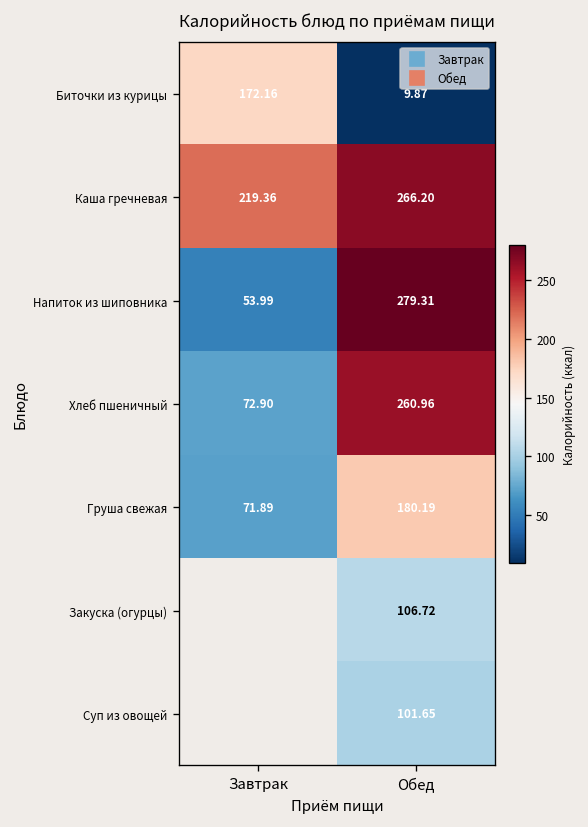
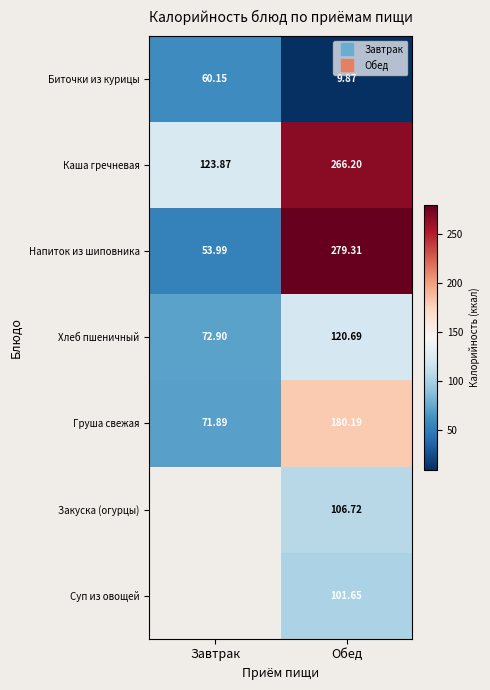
Биточки из курицы, Завтрак: 172.16 -> 60.15
Каша гречневая, Завтрак: 219.36 -> 123.87
Хлеб пшеничный, Обед: 260.96 -> 120.69
